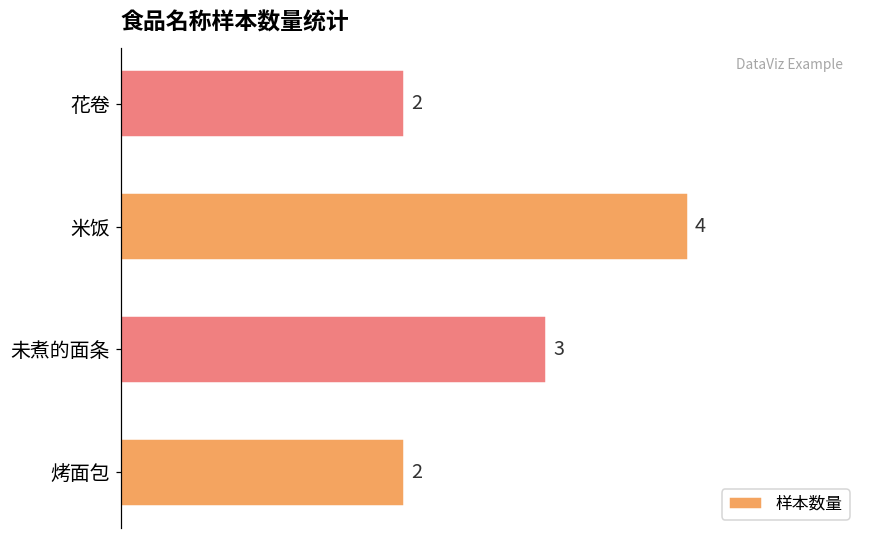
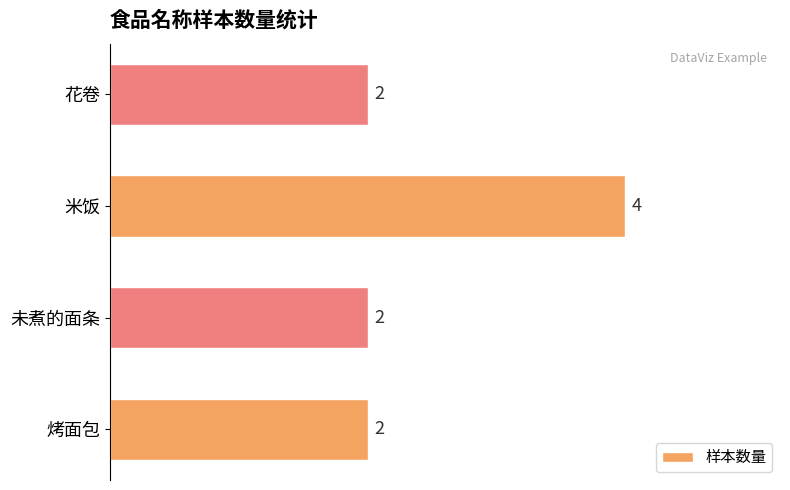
未煮的面条: 3 -> 2
